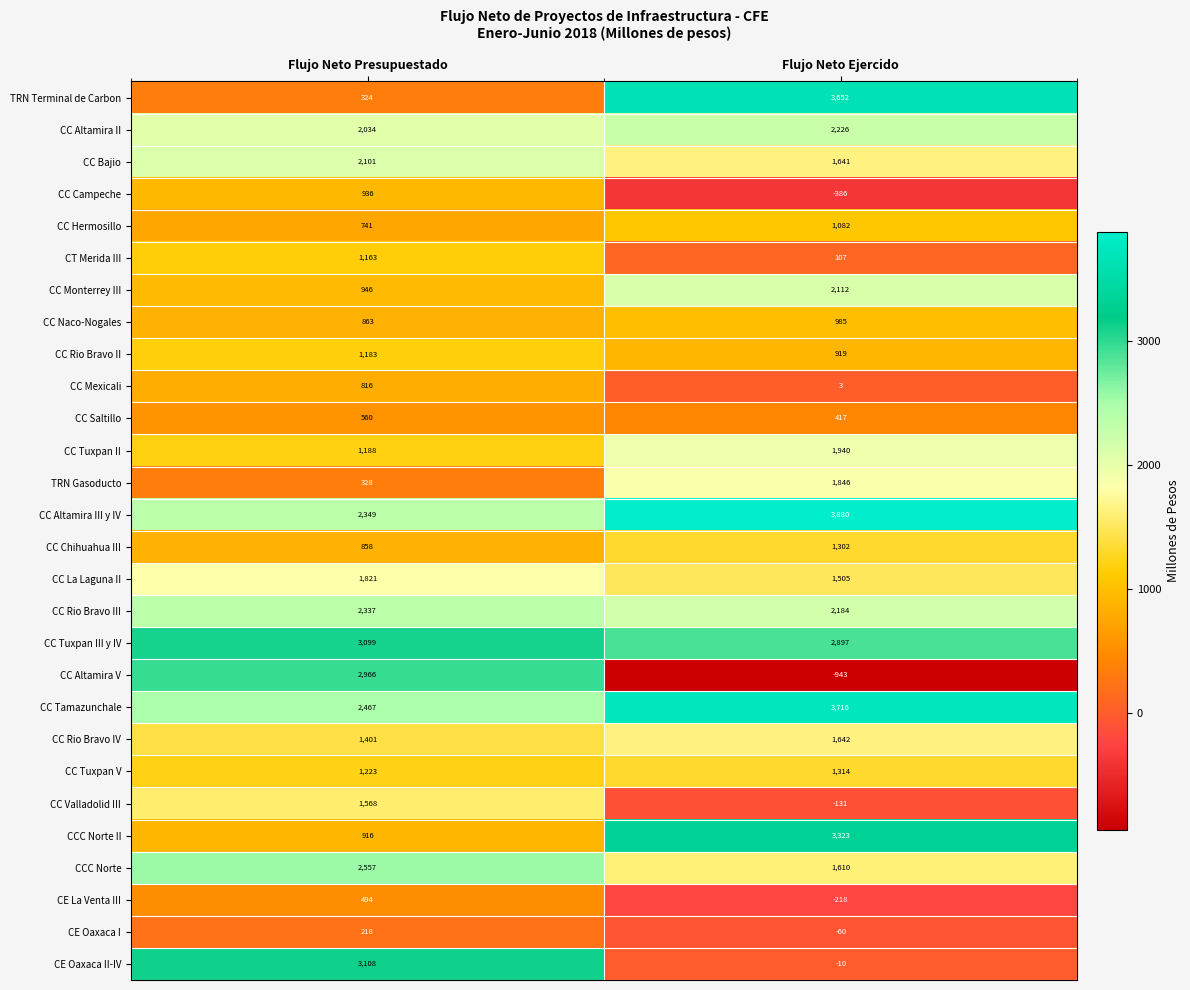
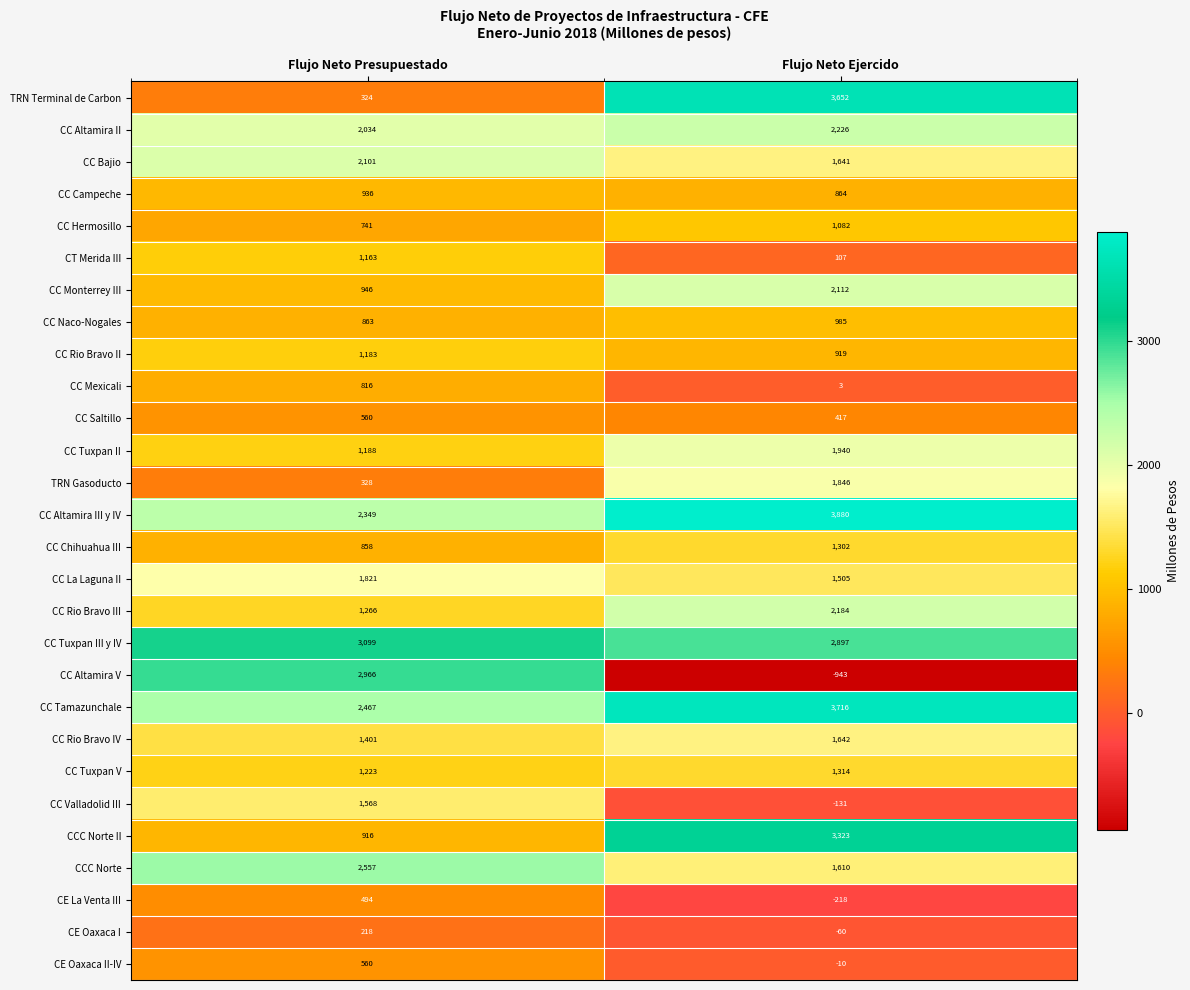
CC Campeche, Flujo Neto Ejercido: -386 -> 864
CC Rio Bravo III, Flujo Neto Presupuestado: 2,337 -> 1,266
CE Oaxaca II-IV, Flujo Neto Presupuestado: 3,108 -> 560
